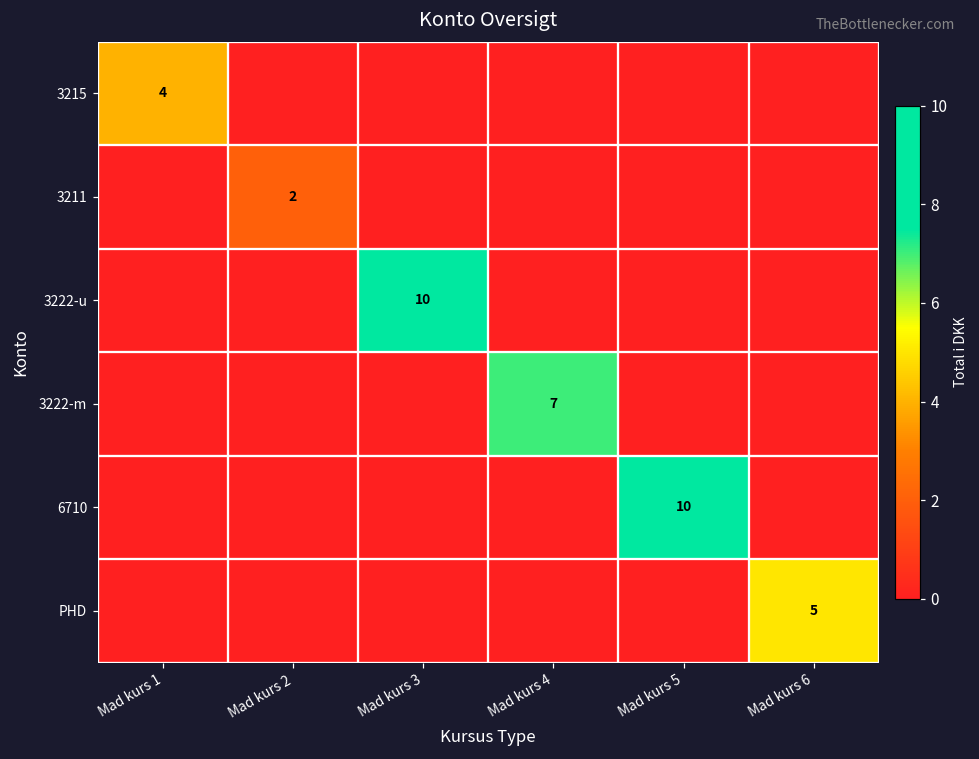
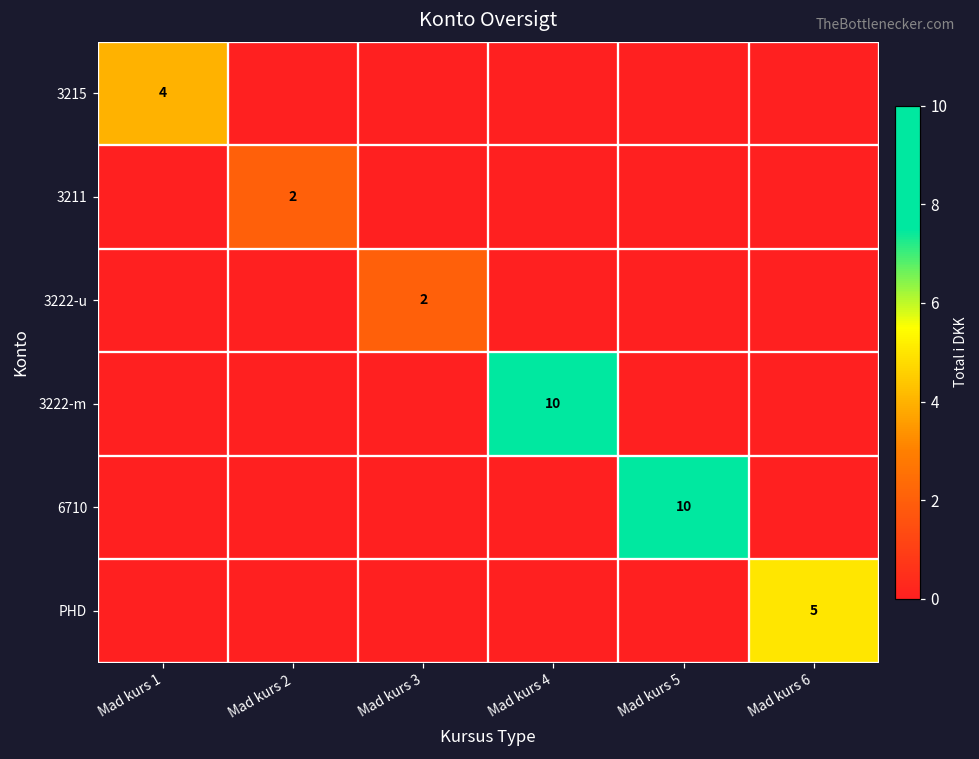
3222-u, Mad kurs 3: 10 -> 2
3222-m, Mad kurs 4: 7 -> 10
